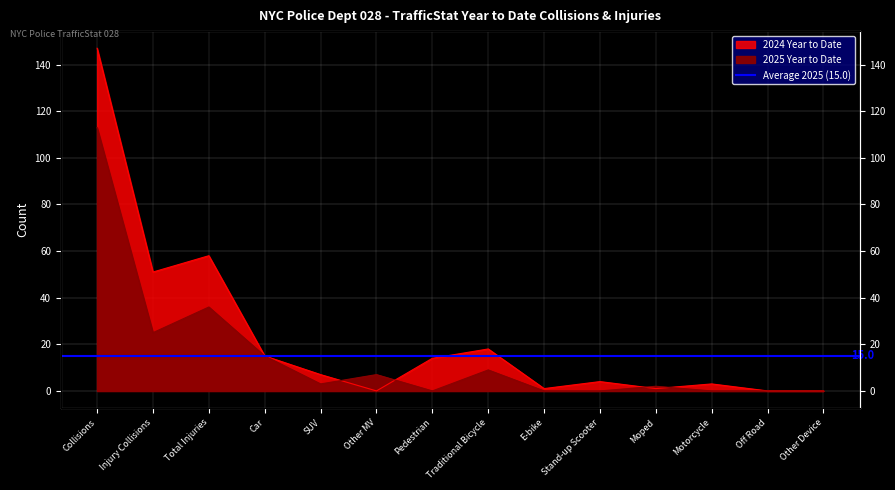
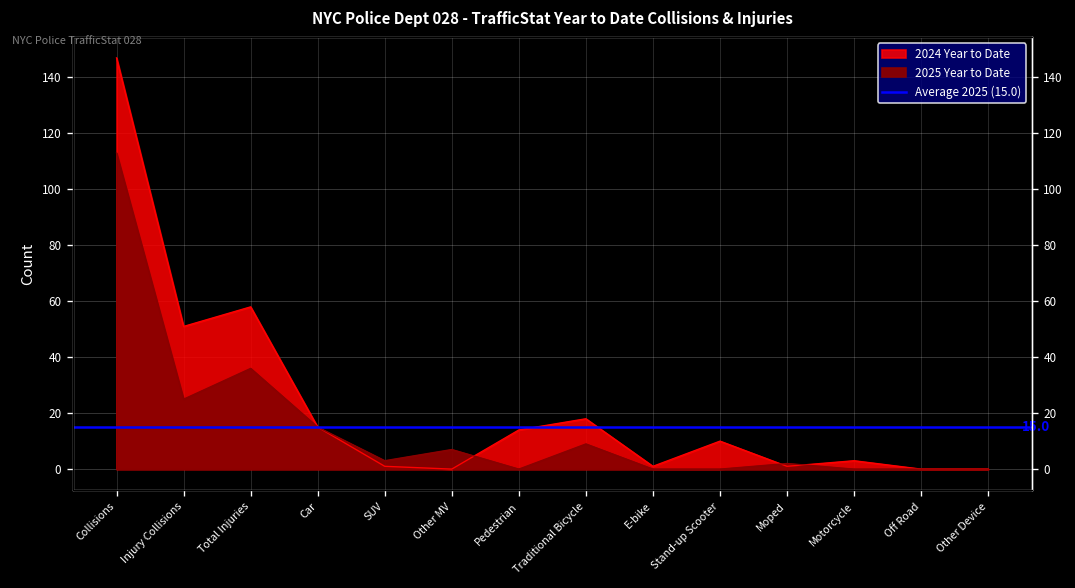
2024 Year to Date, SUV: 7 -> 1
2024 Year to Date, Stand-up Scooter: 4 -> 10
